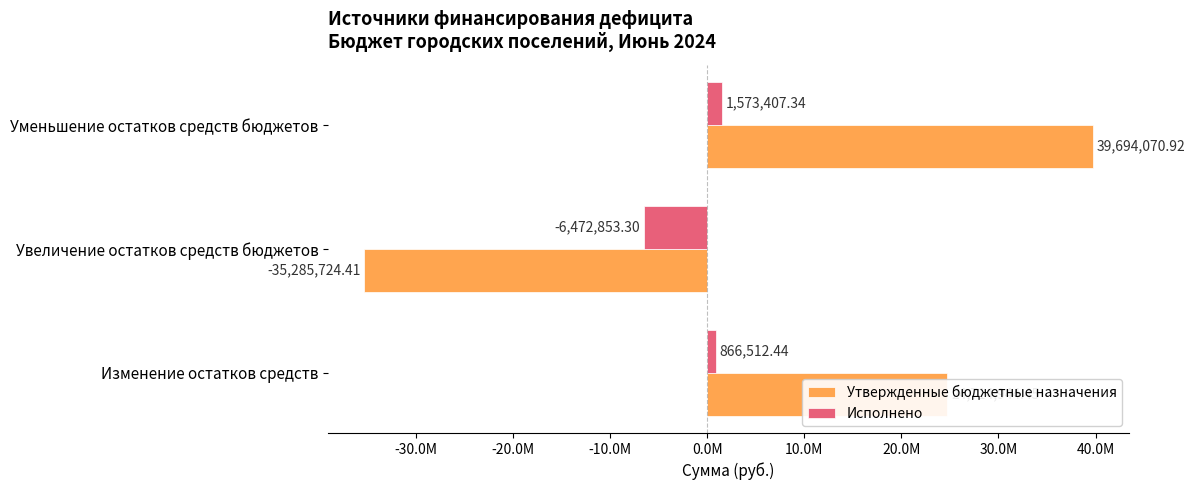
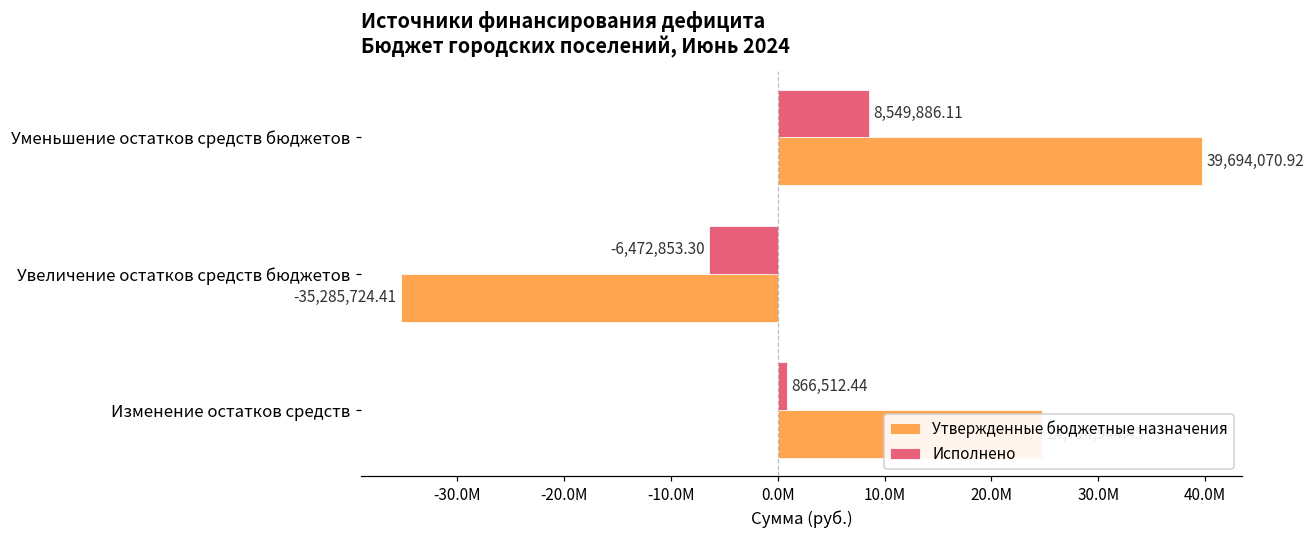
Исполнено, Уменьшение остатков средств бюджетов: 1,573,407.34 -> 8,549,886.11
